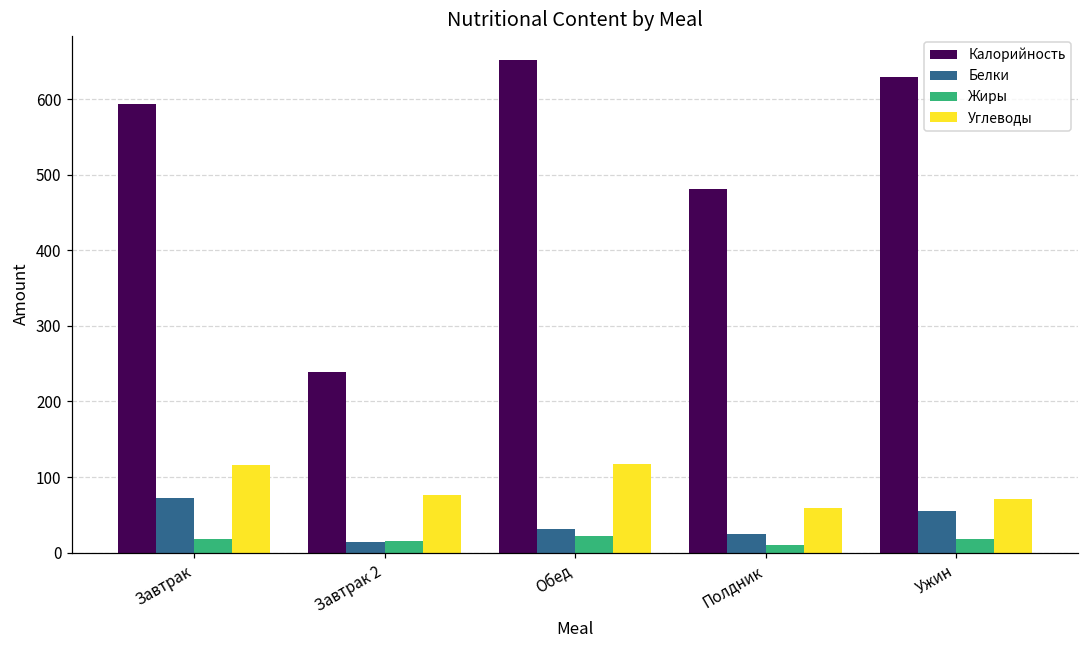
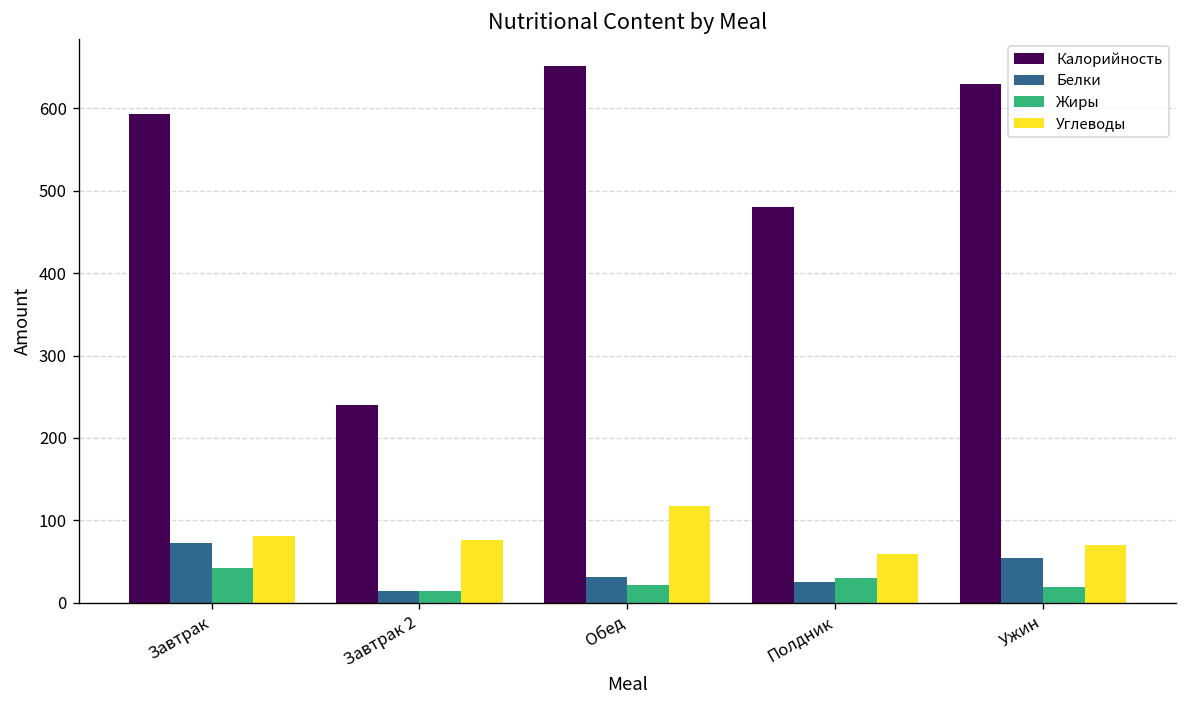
Жиры, Завтрак: 20 -> 40
Углеводы, Завтрак: 120 -> 80
Жиры, Полдник: 10 -> 30
